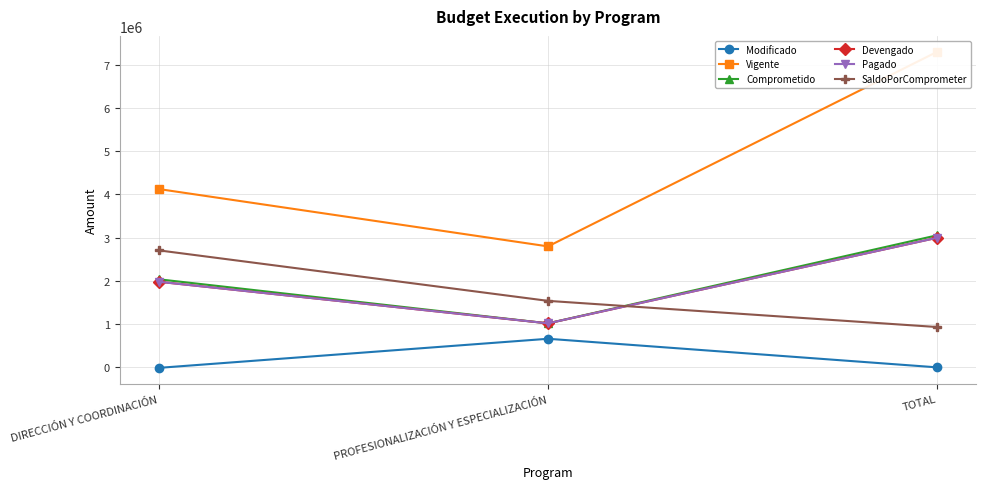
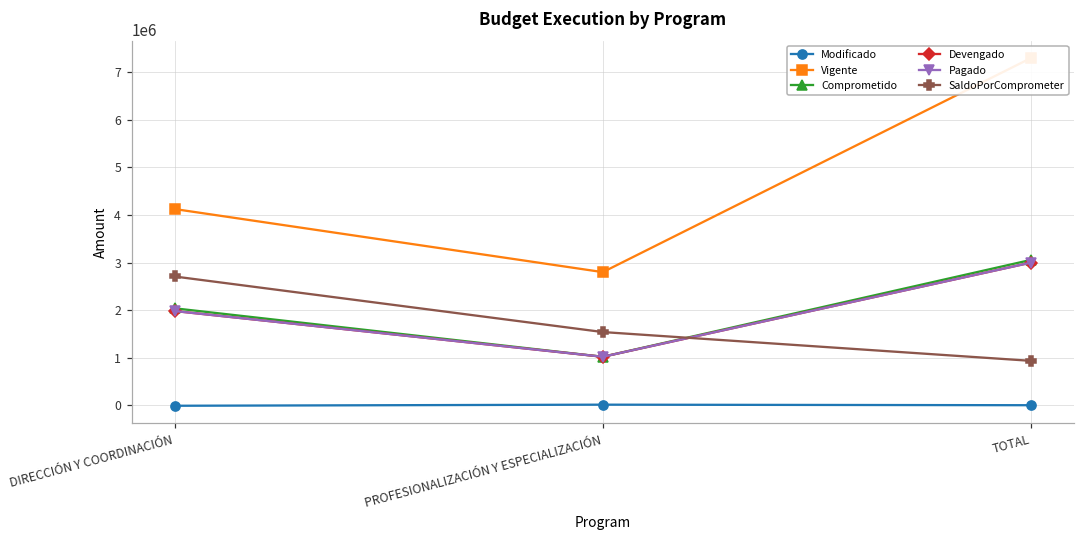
Modificado, PROFESIONALIZACIÓN Y ESPECIALIZACIÓN: 700000 -> 0
